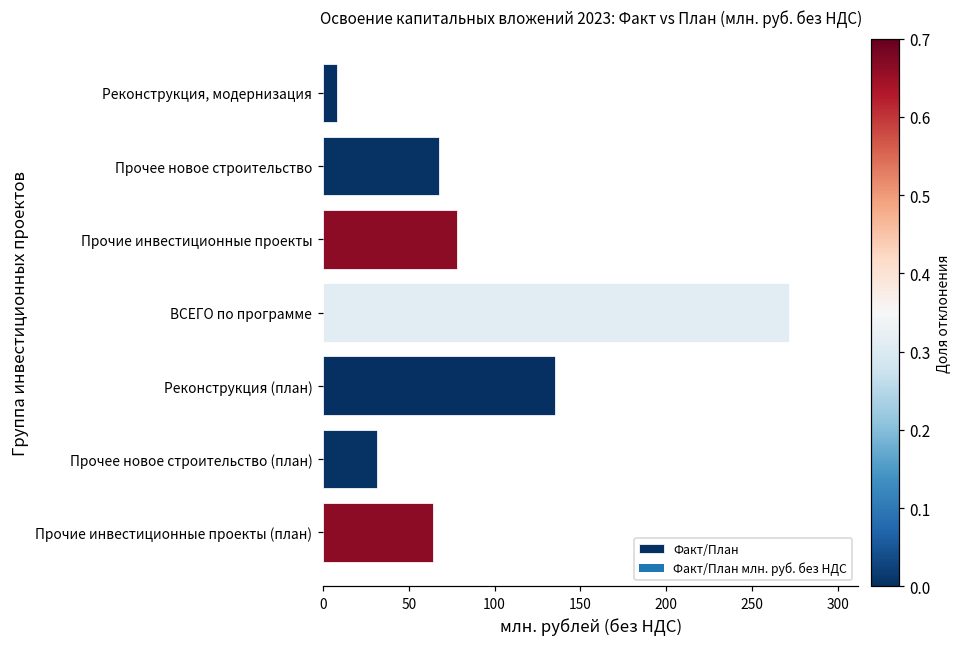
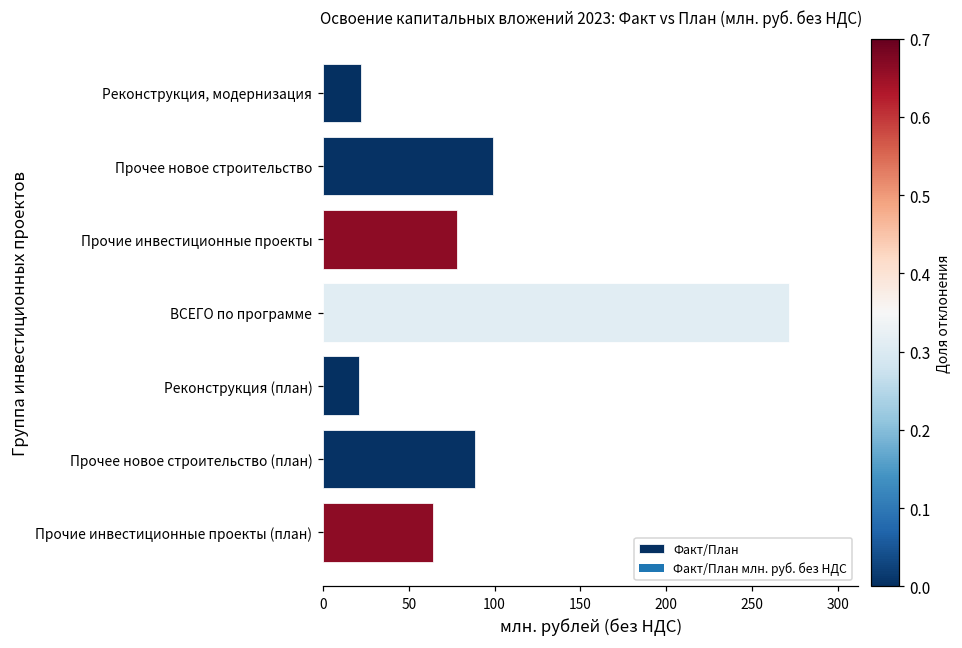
Реконструкция, модернизация: 8 -> 22
Прочее новое строительство: 67 -> 99
Реконструкция (план): 135 -> 21
Прочее новое строительство (план): 31 -> 89
